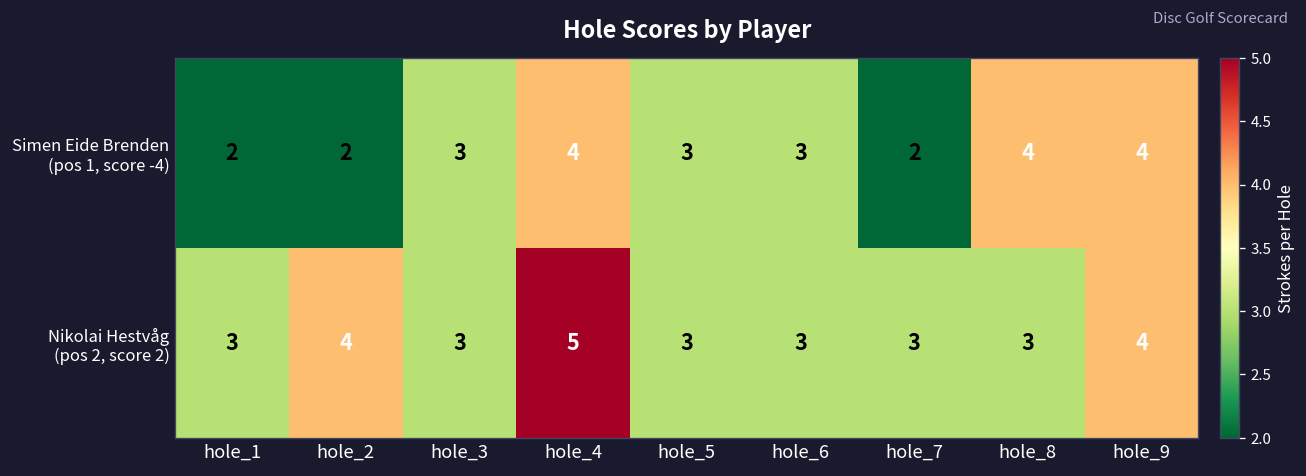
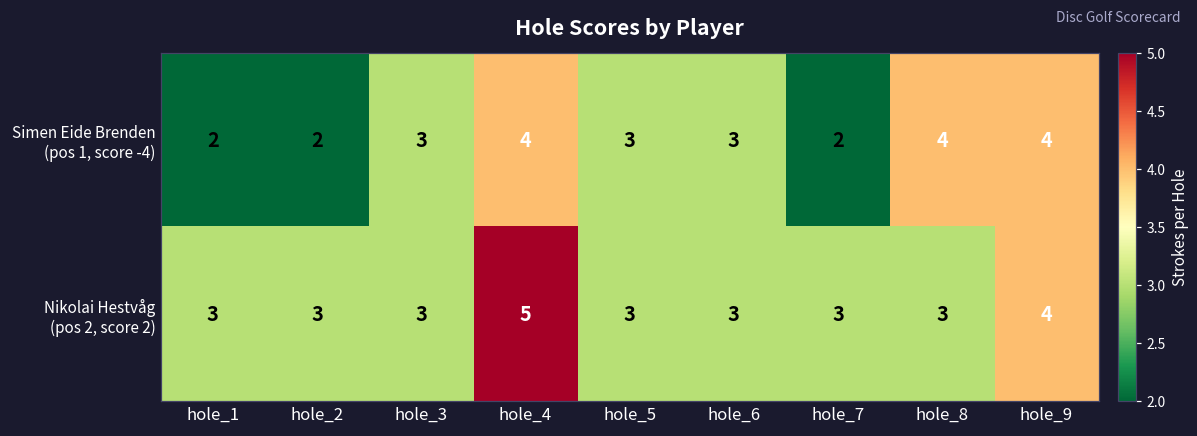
Nikolai Hestvåg (pos 2, score 2), hole_2: 4 -> 3
